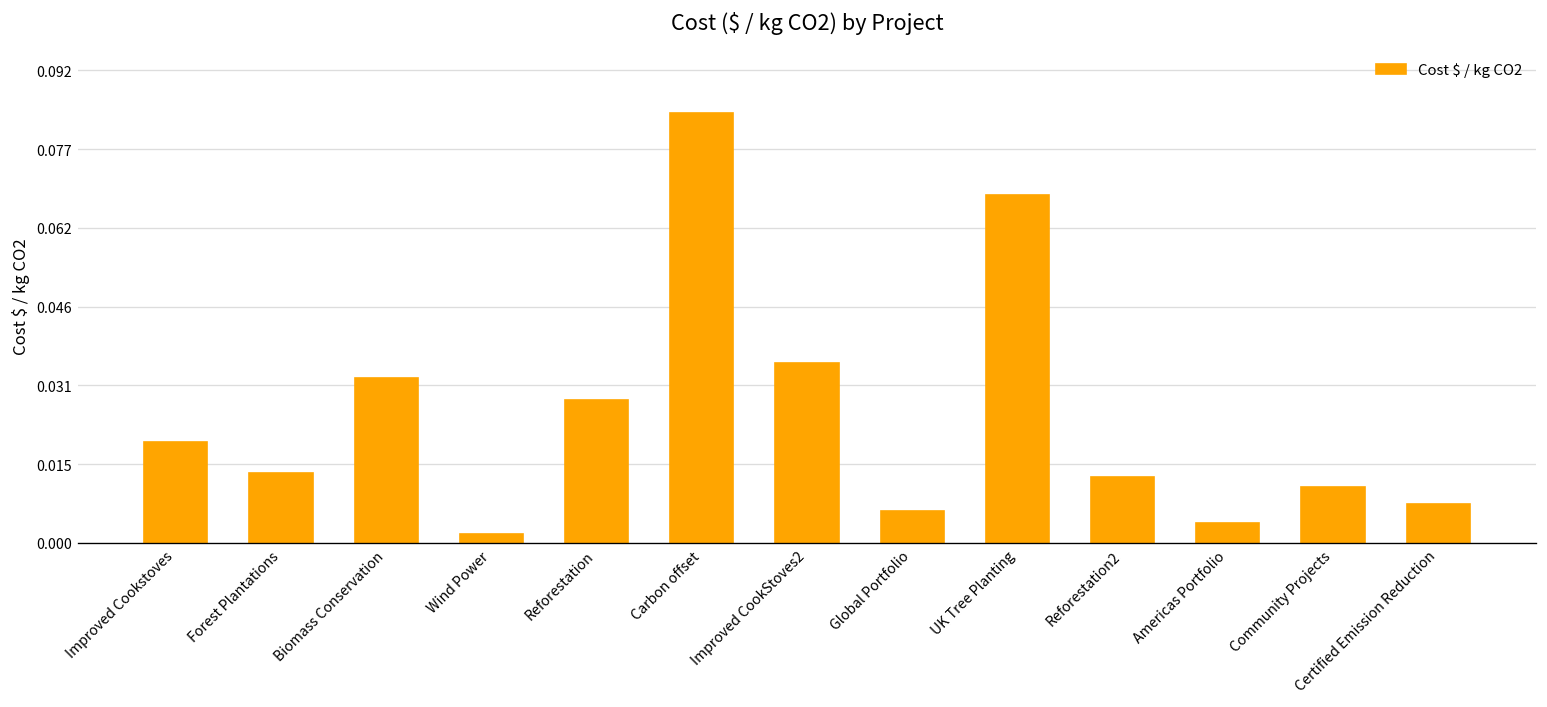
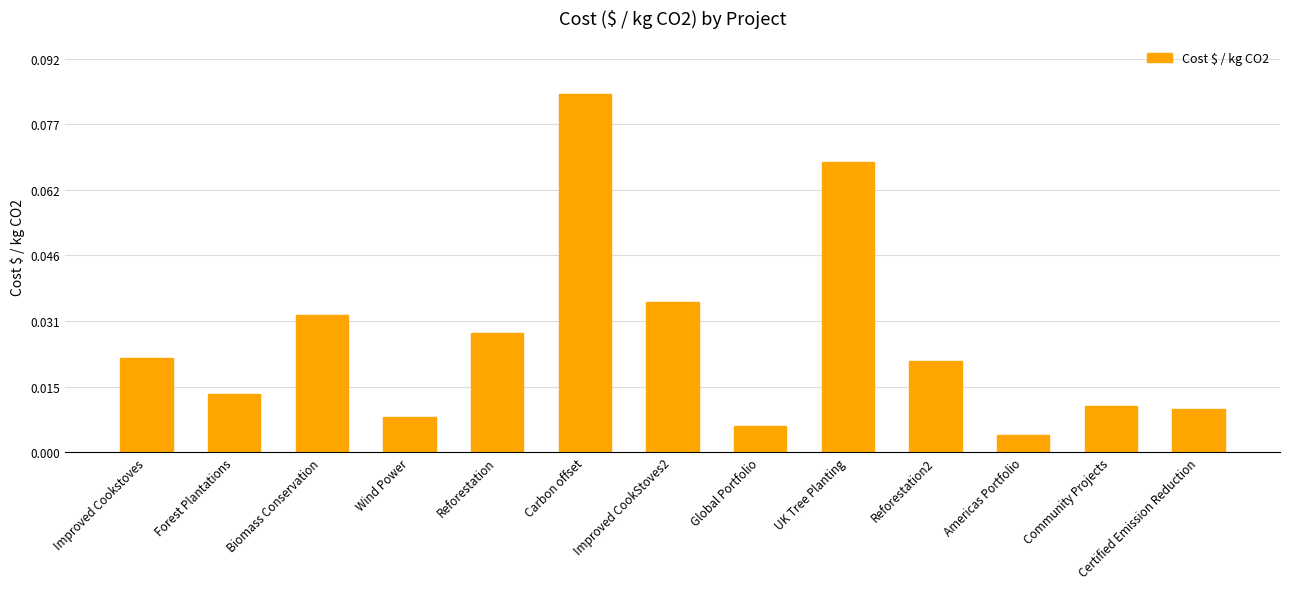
Improved Cookstoves: 0.020 -> 0.022
Wind Power: 0.002 -> 0.008
Reforestation2: 0.013 -> 0.021
Certified Emission Reduction: 0.008 -> 0.010
